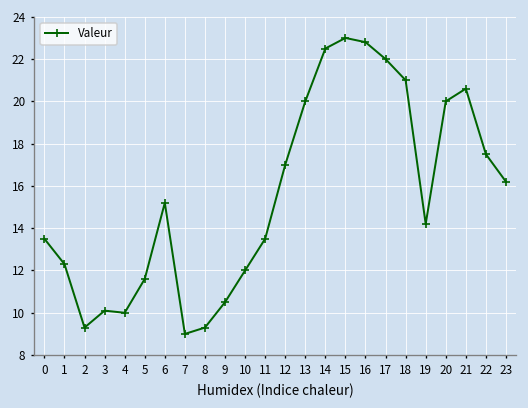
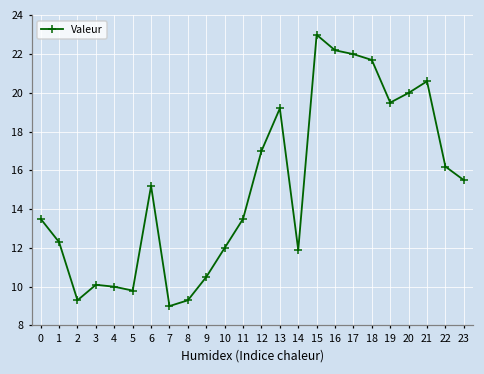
5: 11.6 -> 9.8
13: 20.0 -> 19.2
14: 22.5 -> 11.9
16: 22.8 -> 22.2
18: 21.0 -> 21.7
19: 14.2 -> 19.5
22: 17.5 -> 16.2
23: 16.2 -> 15.5
